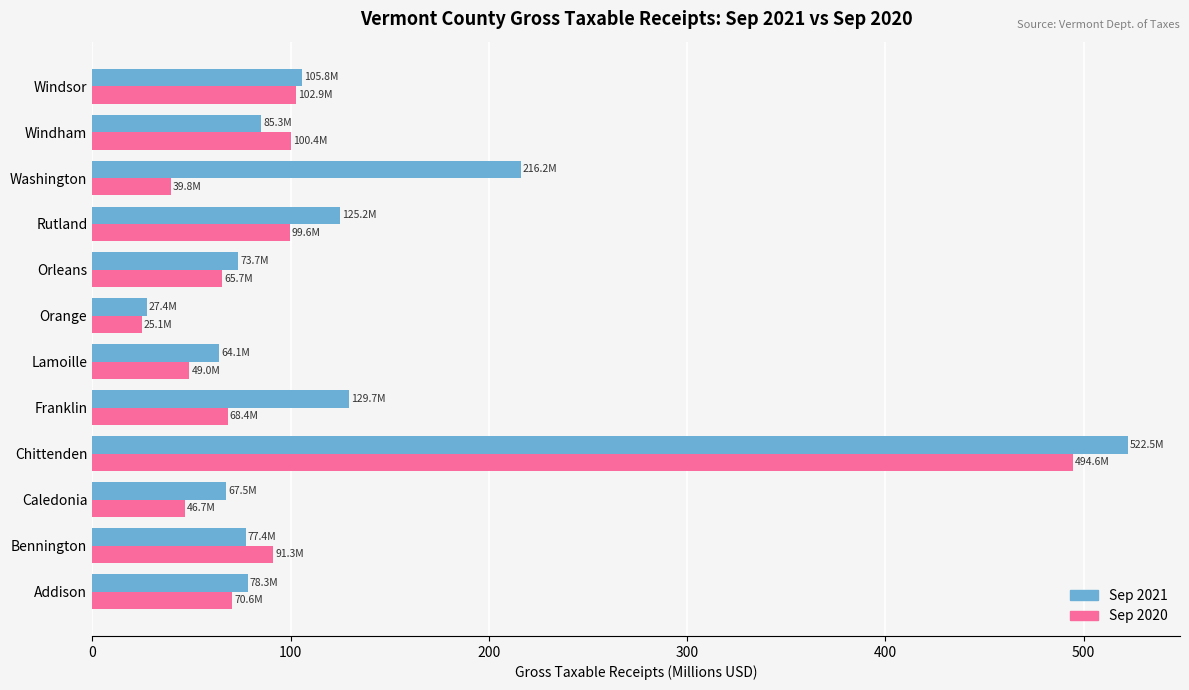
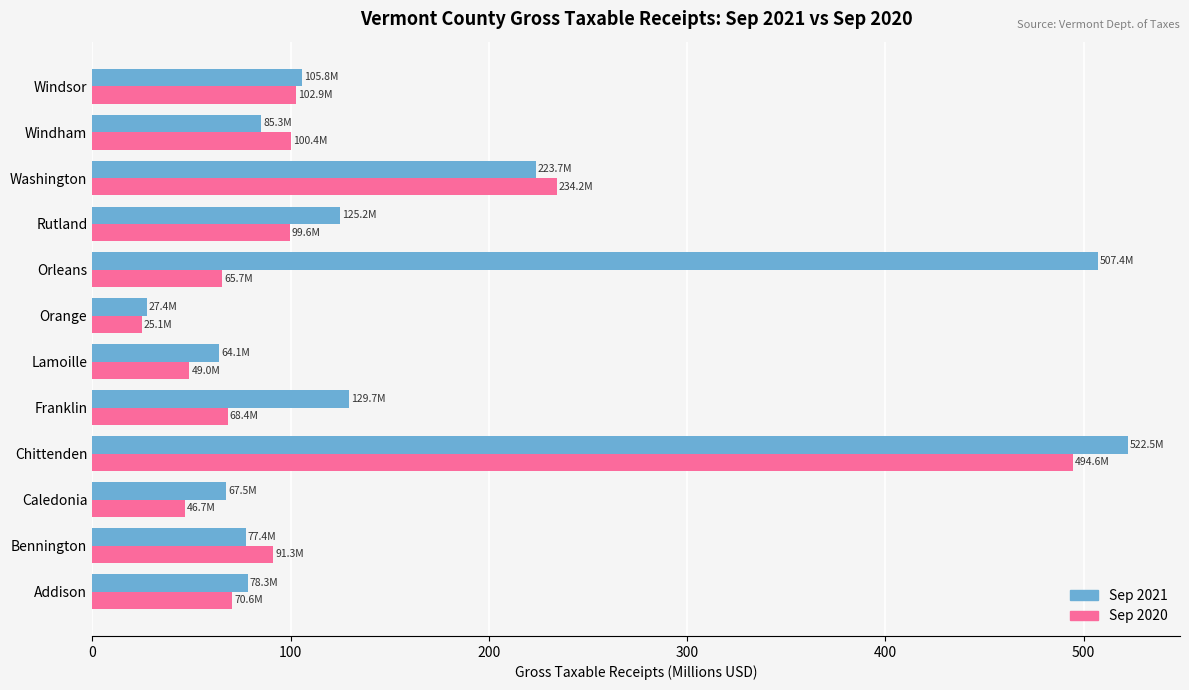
Sep 2021, Washington: 216.2M -> 223.7M
Sep 2020, Washington: 39.8M -> 234.2M
Sep 2021, Orleans: 73.7M -> 507.4M
